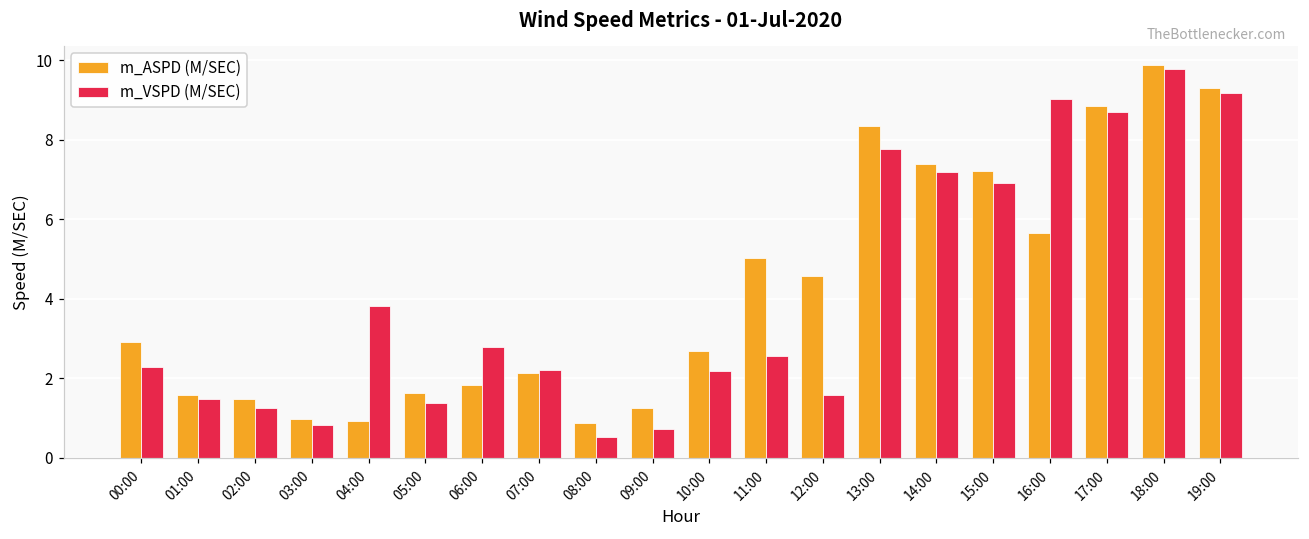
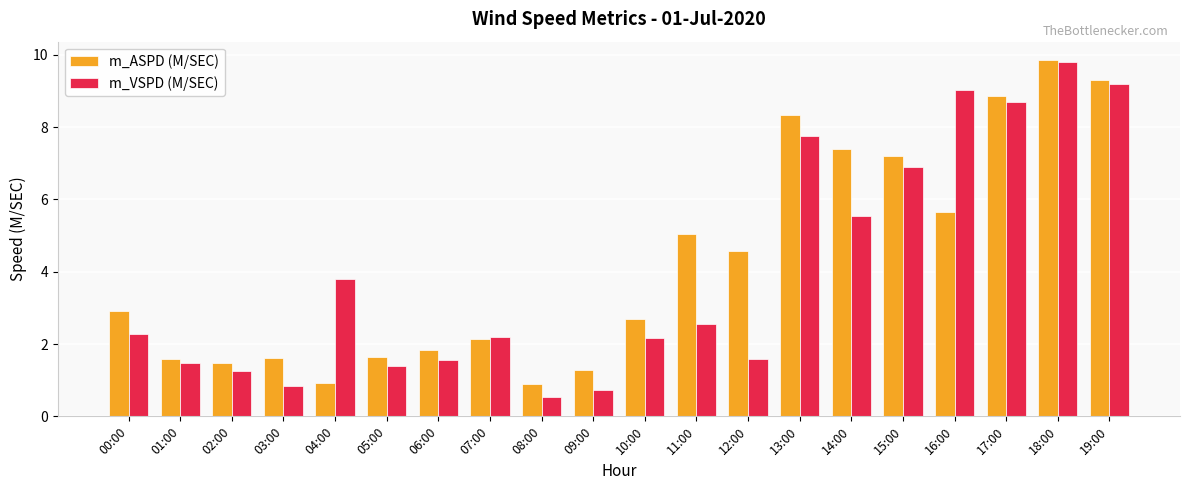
m_ASPD (M/SEC), 03:00: 1.0 -> 1.6
m_VSPD (M/SEC), 06:00: 2.8 -> 1.6
m_VSPD (M/SEC), 14:00: 7.2 -> 5.5
